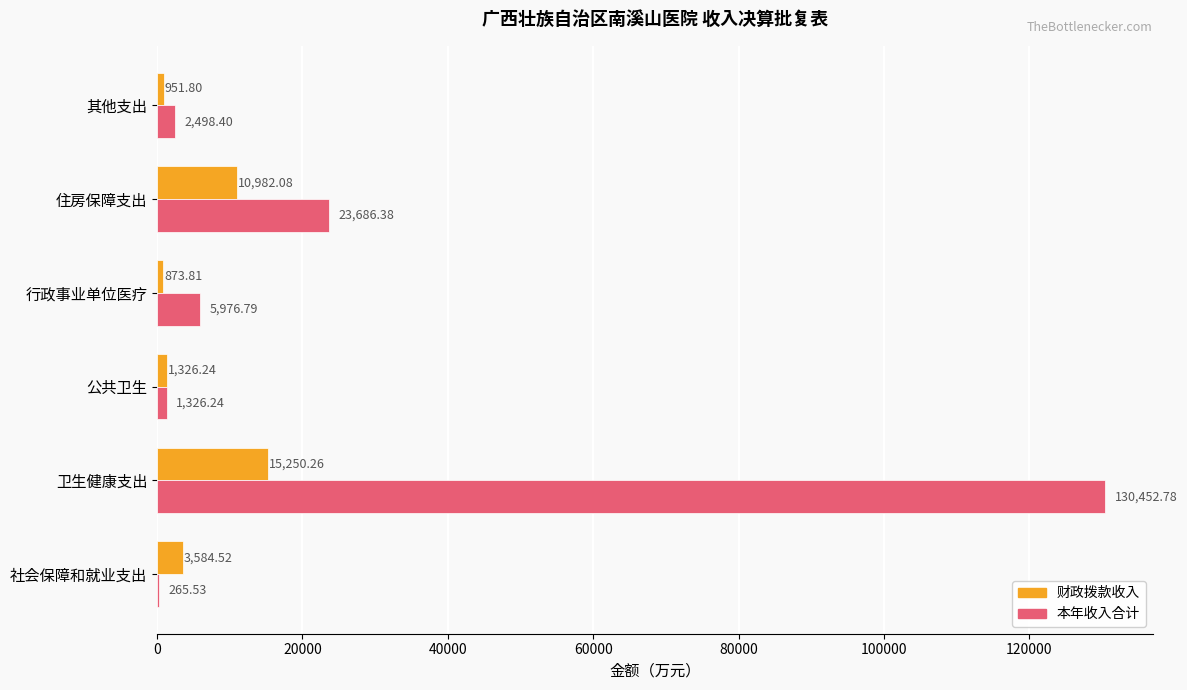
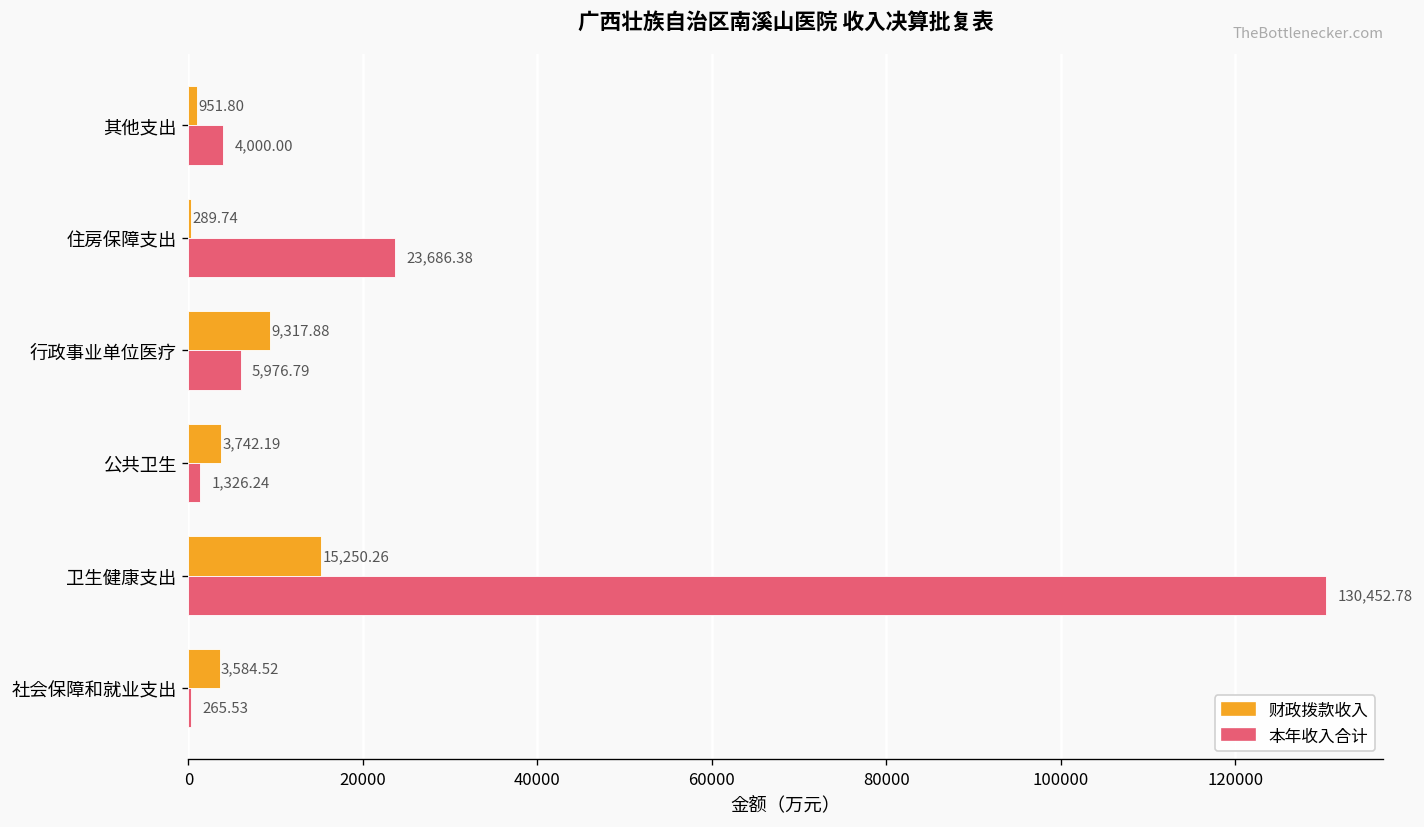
本年收入合计, 其他支出: 2,498.40 -> 4,000.00
财政拨款收入, 住房保障支出: 10,982.08 -> 289.74
财政拨款收入, 行政事业单位医疗: 873.81 -> 9,317.88
财政拨款收入, 公共卫生: 1,326.24 -> 3,742.19
